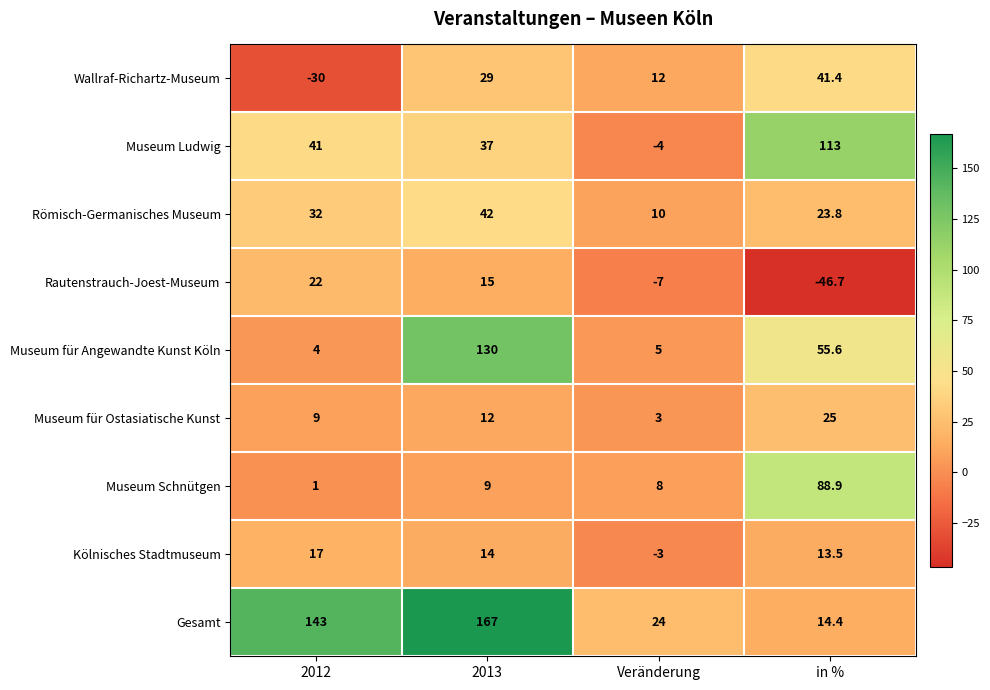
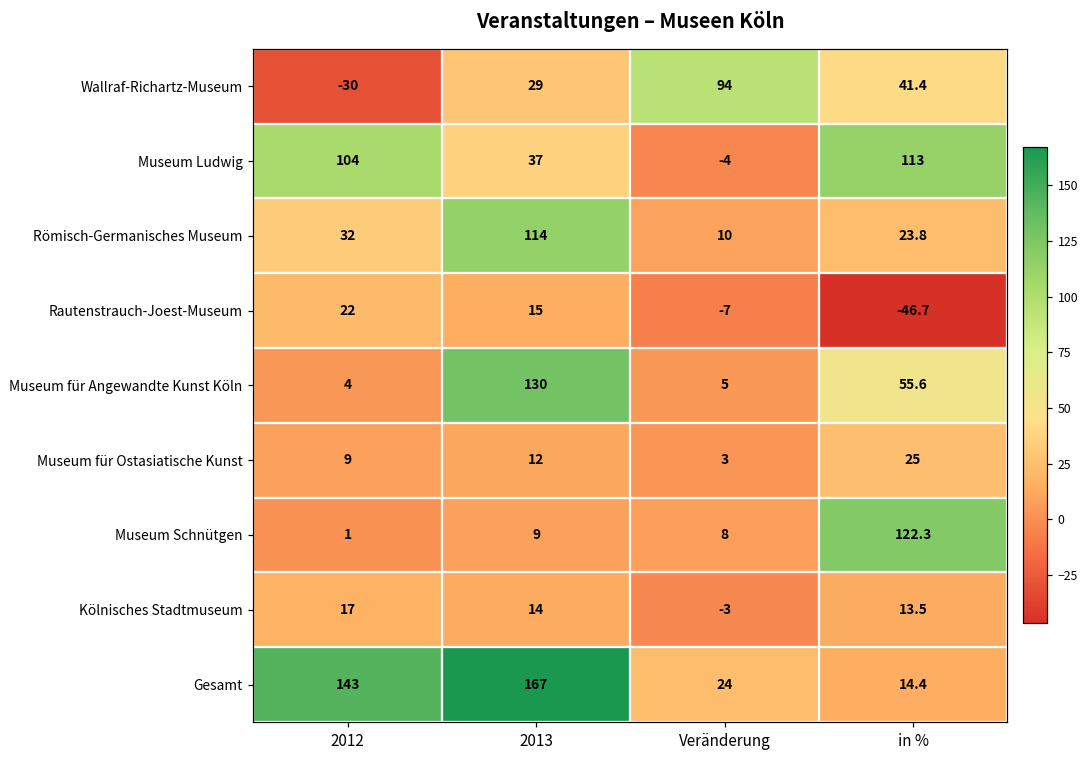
Wallraf-Richartz-Museum, Veränderung: 12 -> 94
Museum Ludwig, 2012: 41 -> 104
Römisch-Germanisches Museum, 2013: 42 -> 114
Museum Schnütgen, in %: 88.9 -> 122.3
